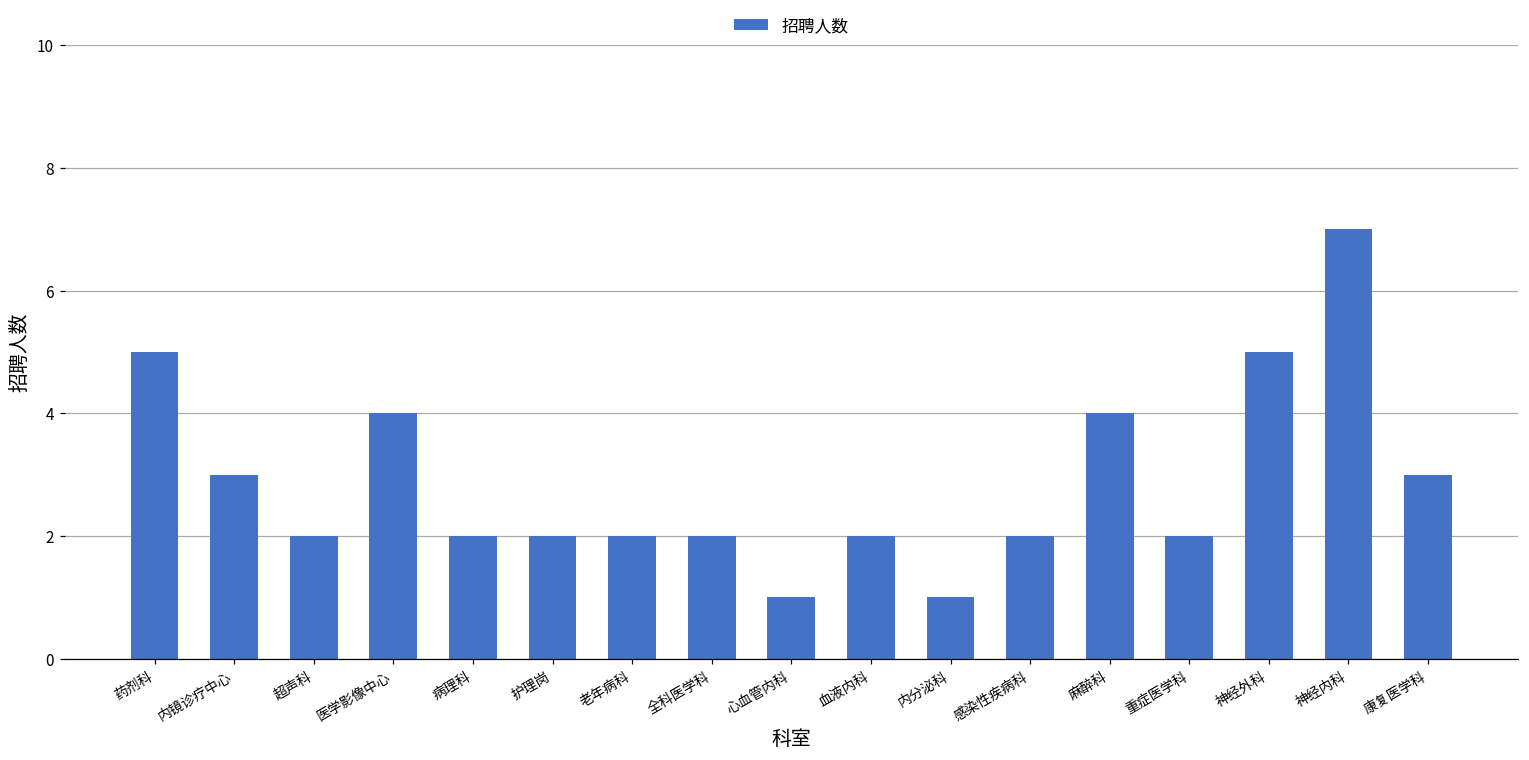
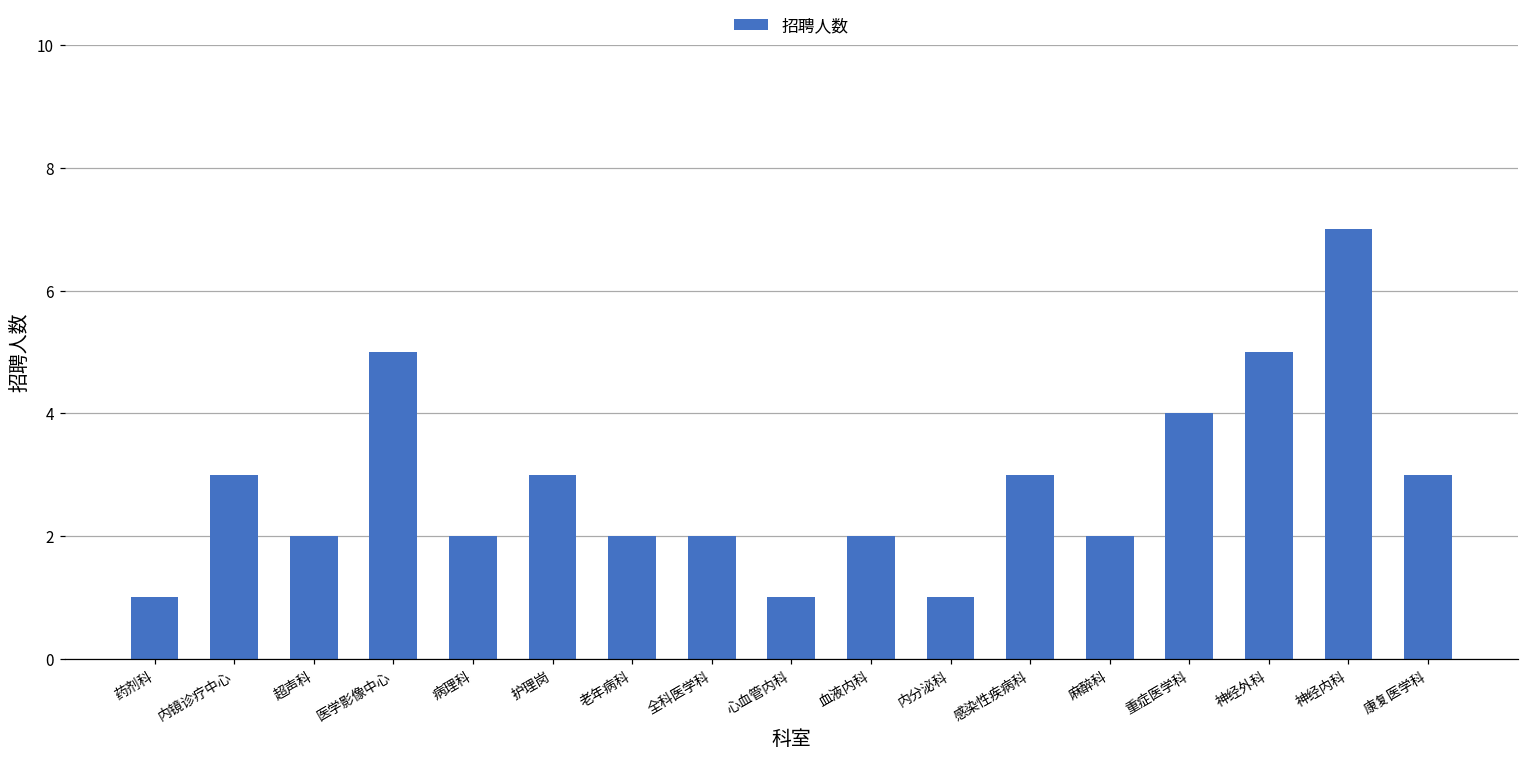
药剂科: 5 -> 1
医学影像中心: 4 -> 5
护理岗: 2 -> 3
感染性疾病科: 2 -> 3
麻醉科: 4 -> 2
重症医学科: 2 -> 4
